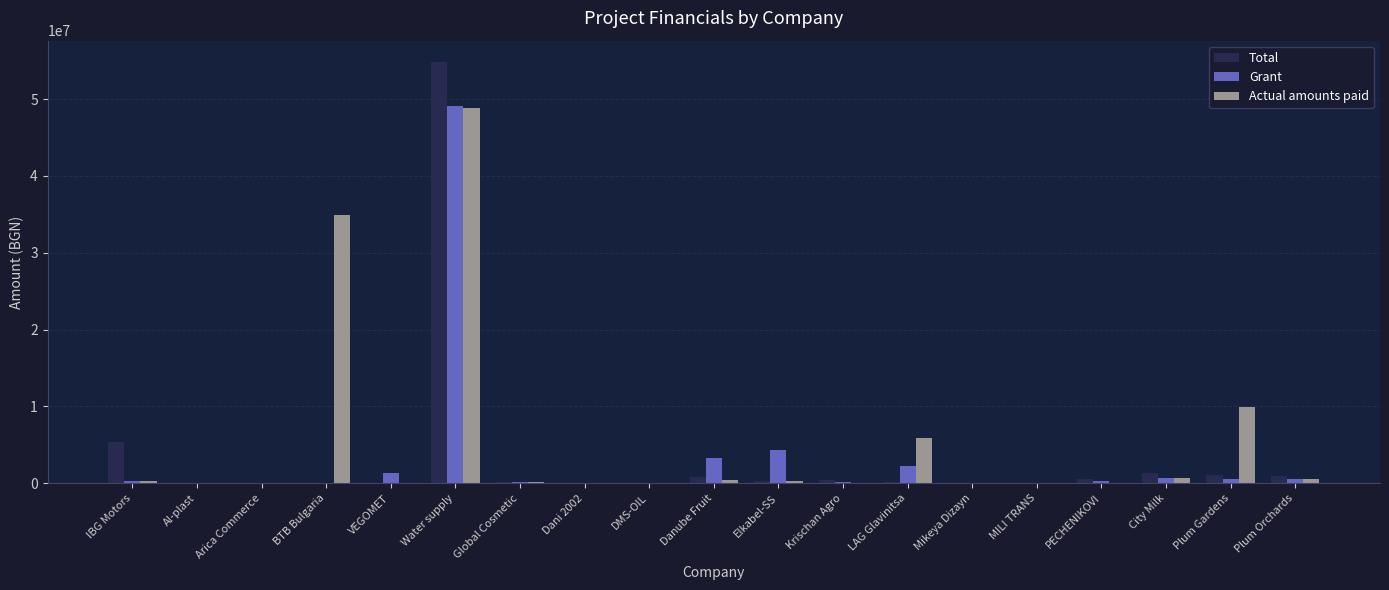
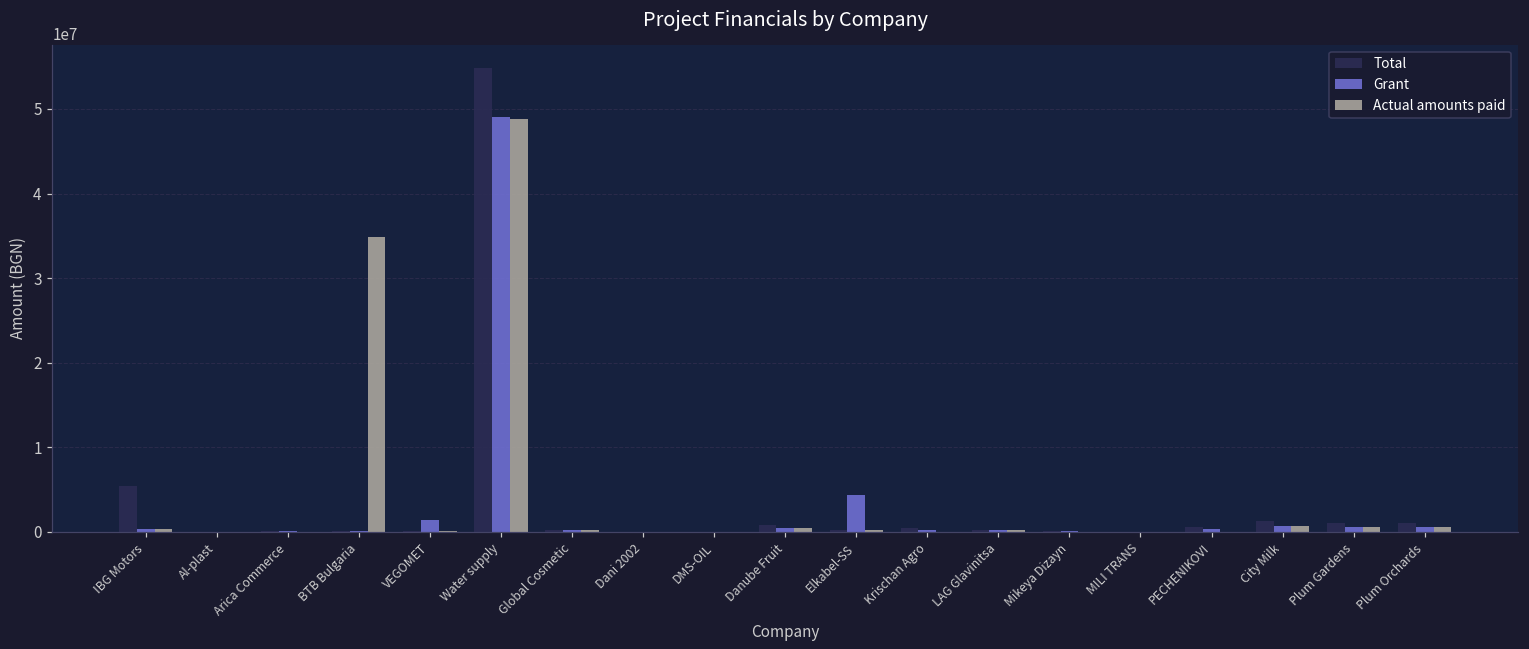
Grant, Danube Fruit: 3000000 -> 0
Grant, LAG Glavinitsa: 2000000 -> 0
Actual amounts paid, LAG Glavinitsa: 6000000 -> 0
Actual amounts paid, Plum Gardens: 10000000 -> 1000000
